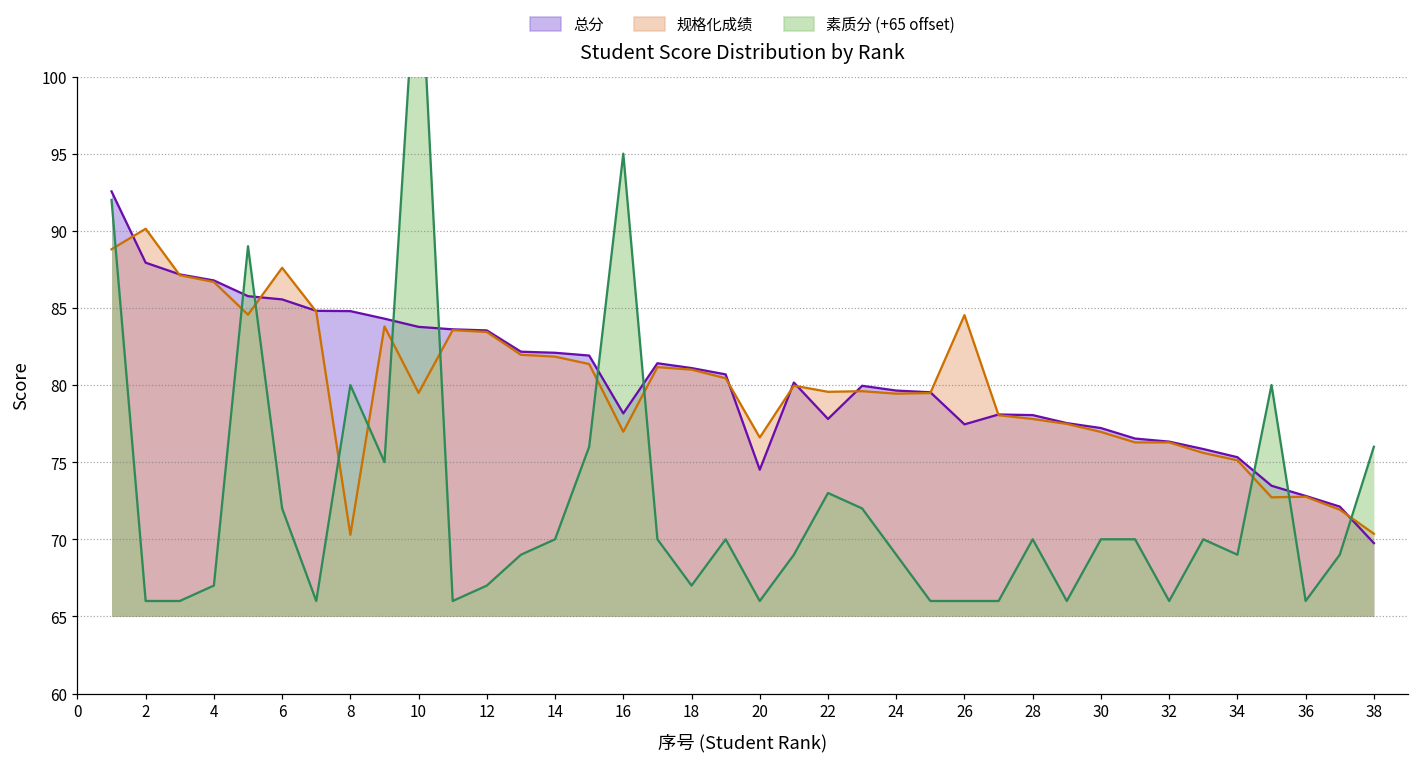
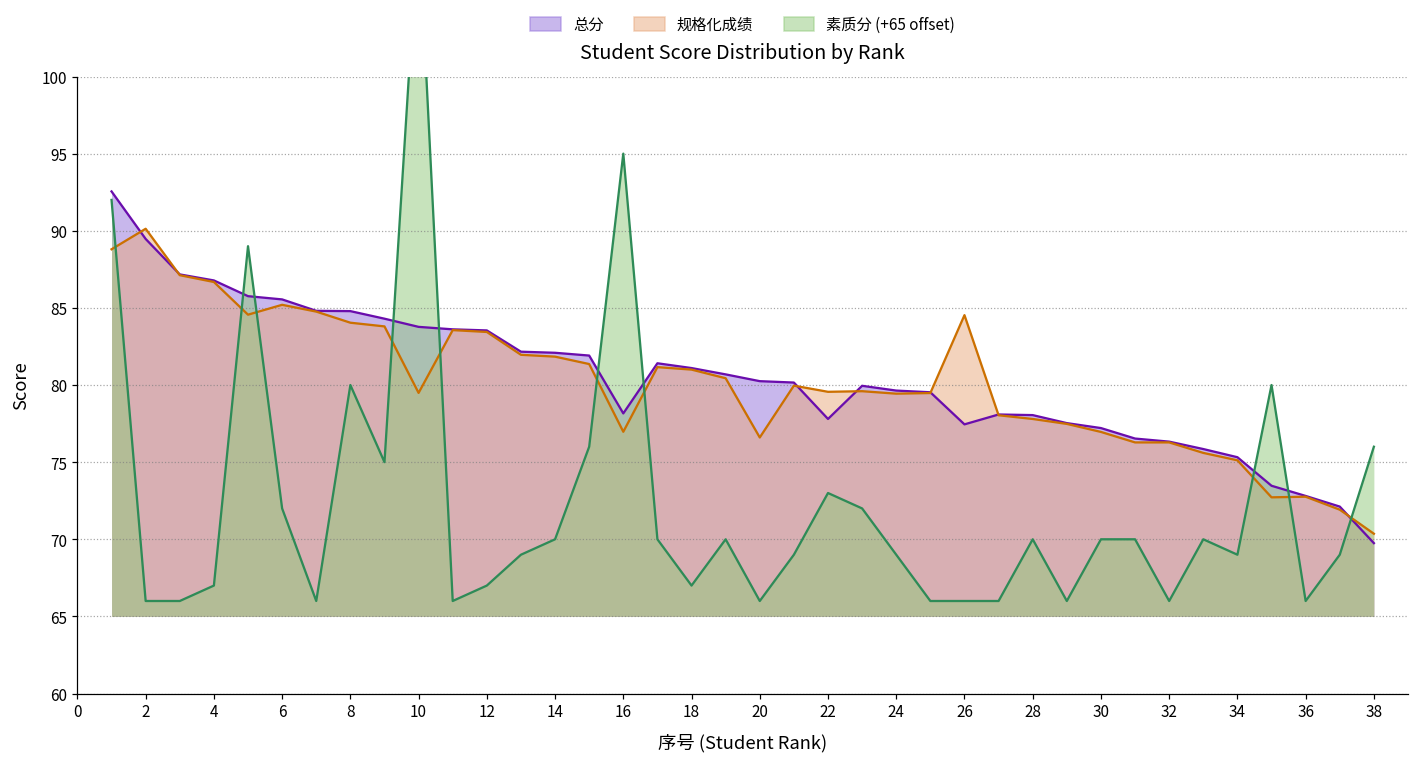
总分, 2: 87.9 -> 89.5
规格化成绩, 6: 87.6 -> 85.2
规格化成绩, 8: 70.3 -> 84.0
总分, 20: 74.5 -> 80.3
